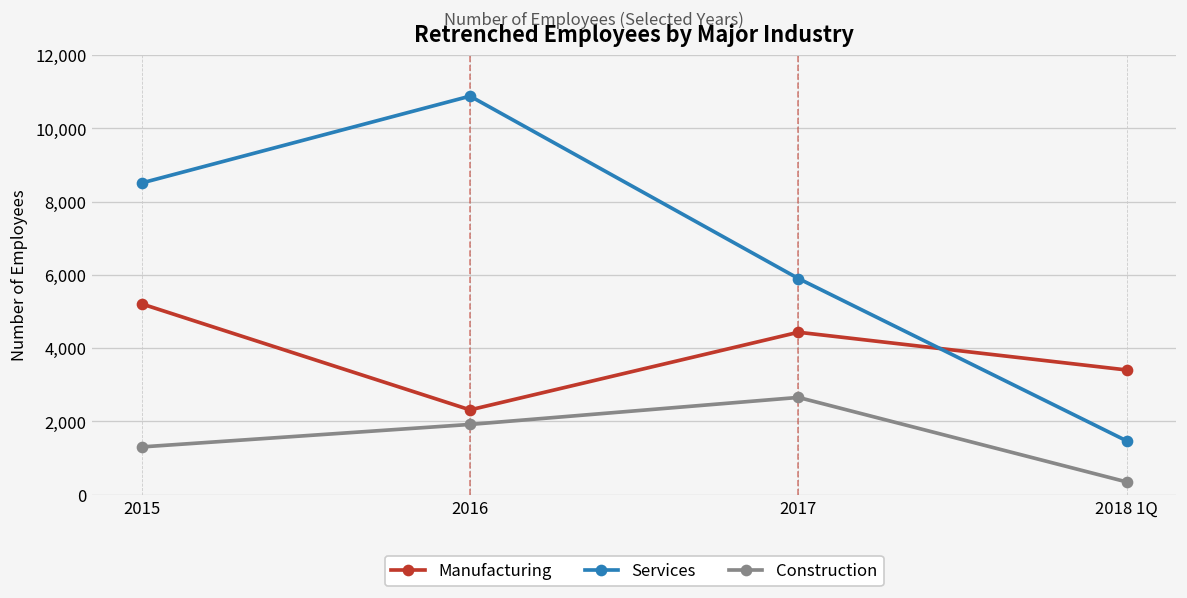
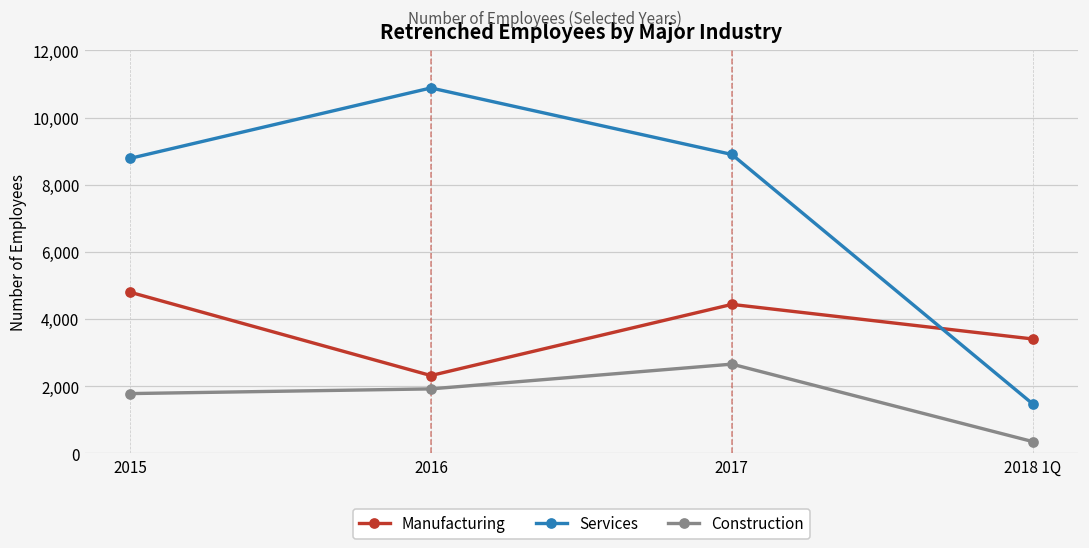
Manufacturing, 2015: 5,200 -> 4,800
Services, 2015: 8,500 -> 8,800
Construction, 2015: 1,300 -> 1,800
Services, 2017: 5,900 -> 8,900
